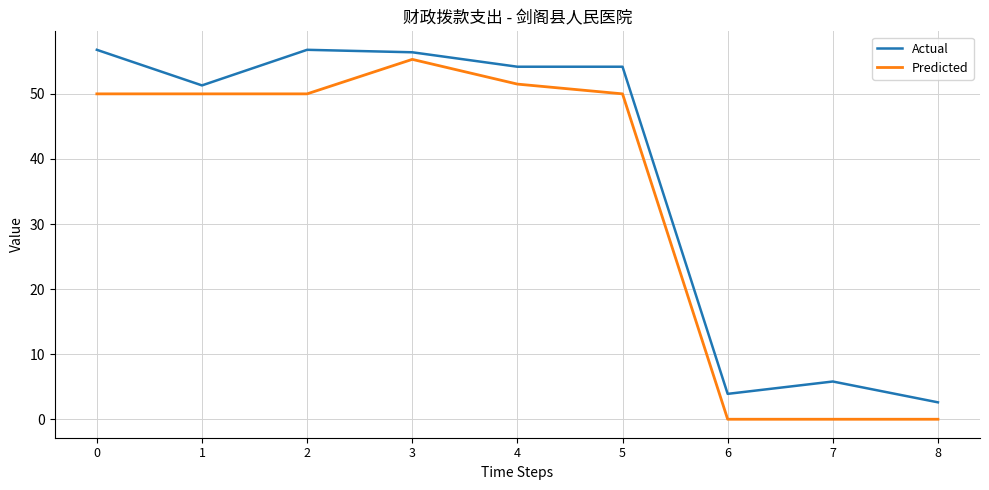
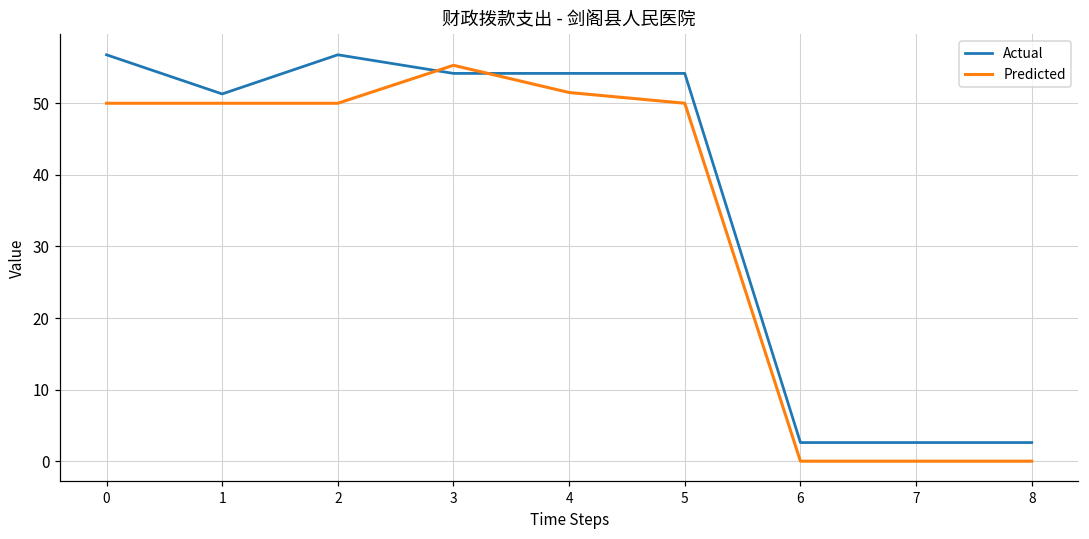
Actual, 3: 56 -> 54
Actual, 6: 4 -> 3
Actual, 7: 6 -> 3
